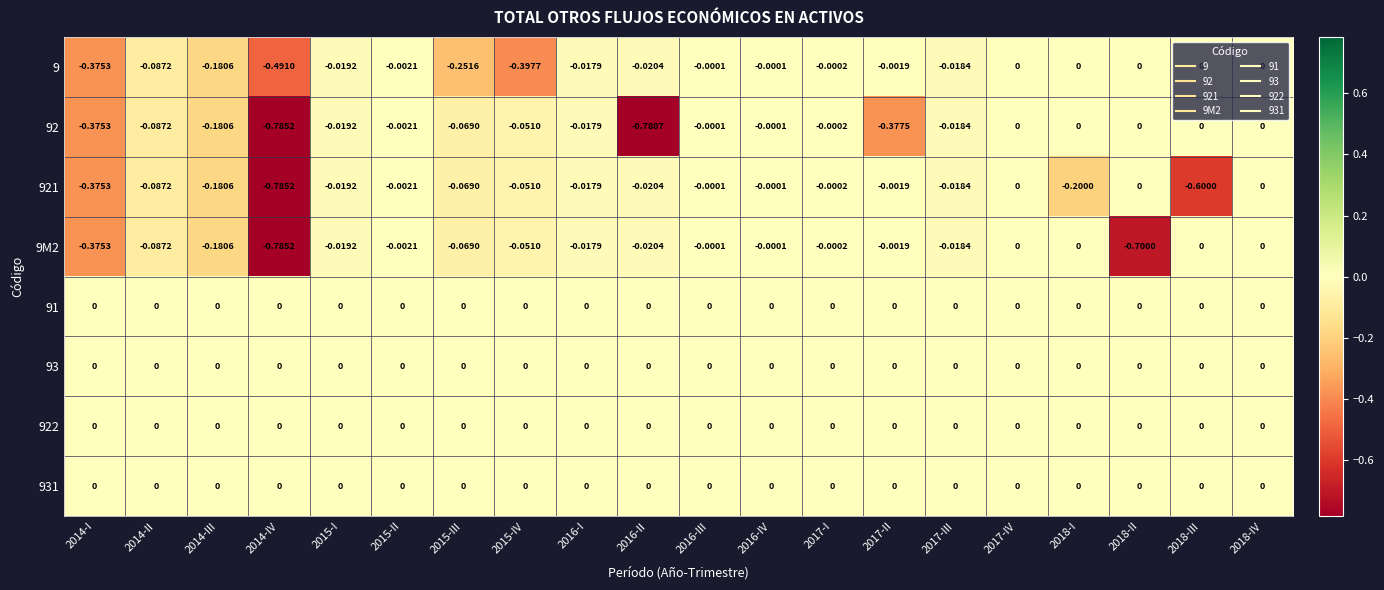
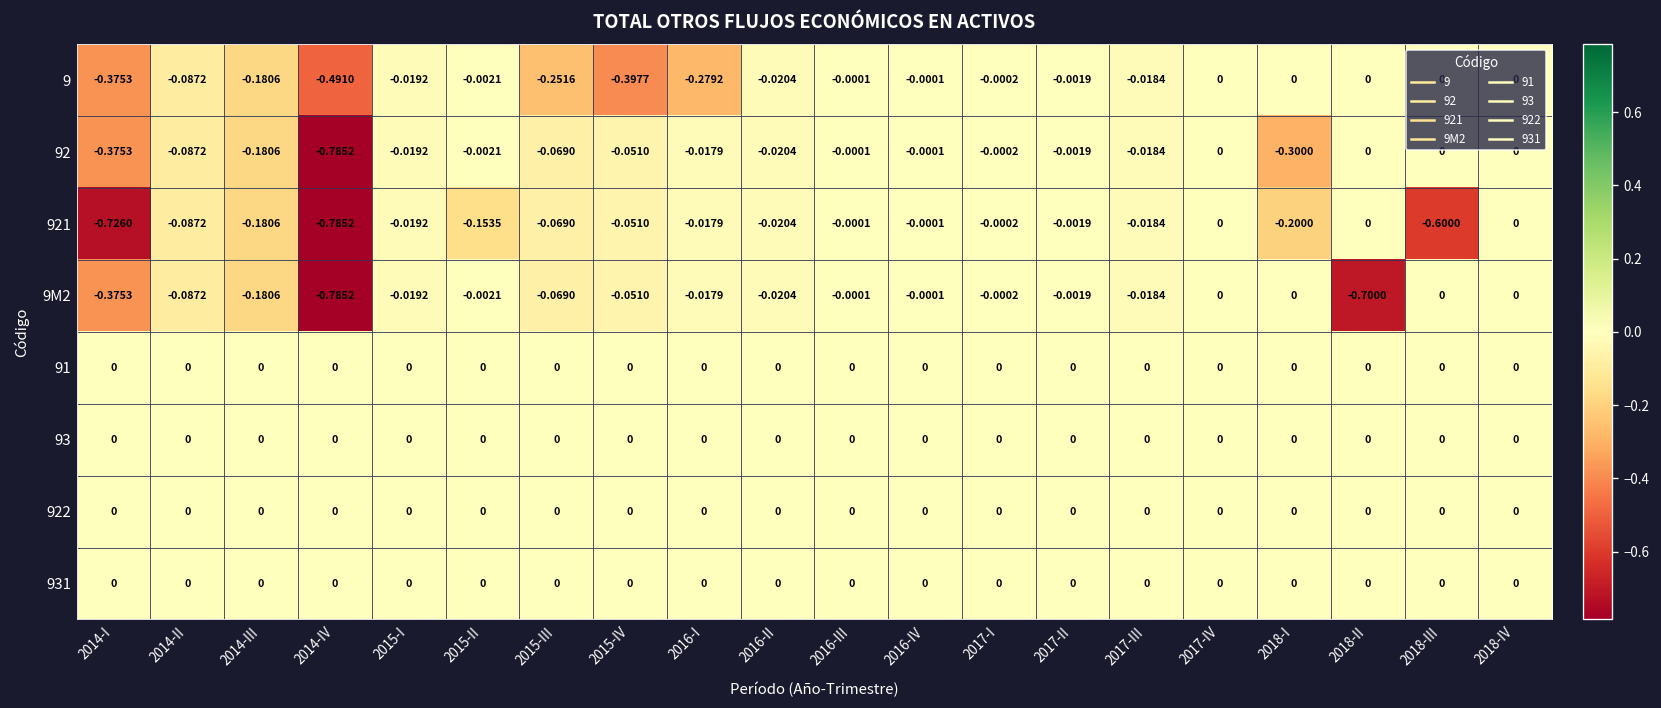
9, 2016-I: -0.0179 -> -0.2792
92, 2016-II: -0.7807 -> -0.0204
92, 2017-II: -0.3775 -> -0.0019
92, 2018-I: 0 -> -0.3000
921, 2014-I: -0.3753 -> -0.7260
921, 2015-II: -0.0021 -> -0.1535
